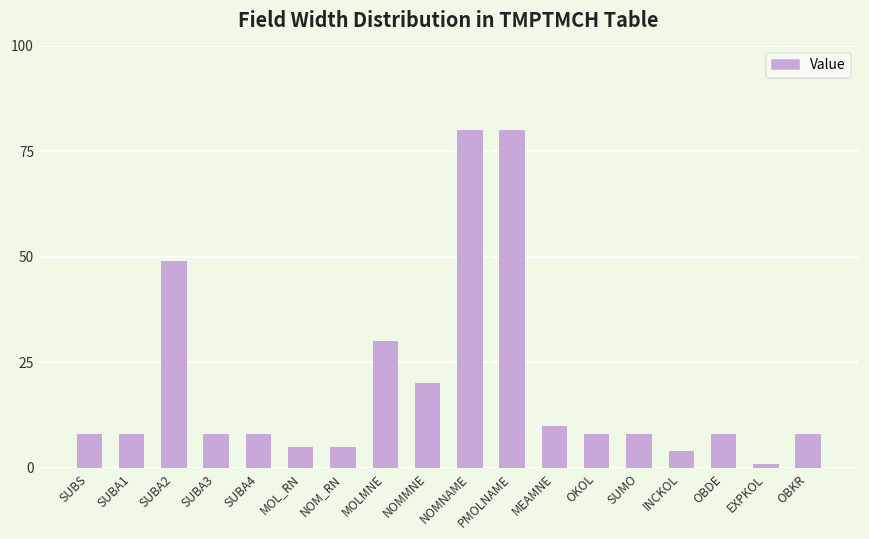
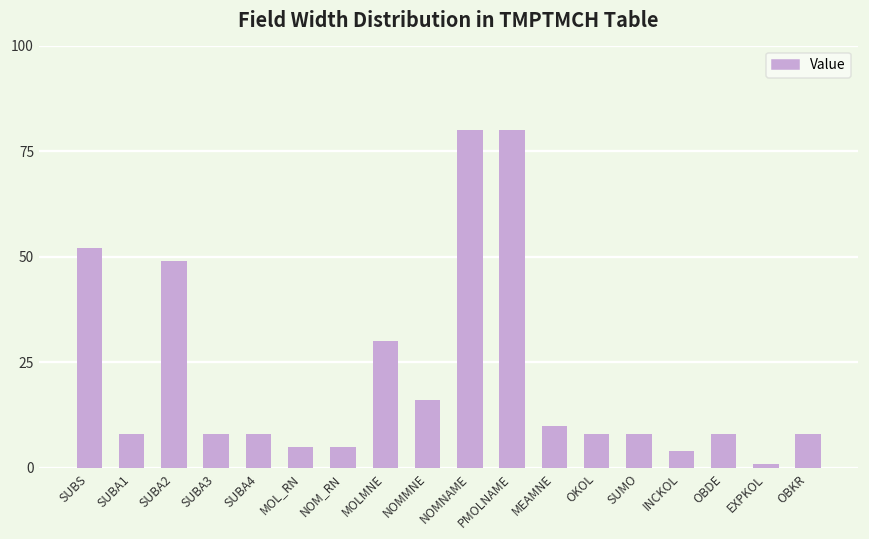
SUBS: 8 -> 52
NOMMNE: 20 -> 16
